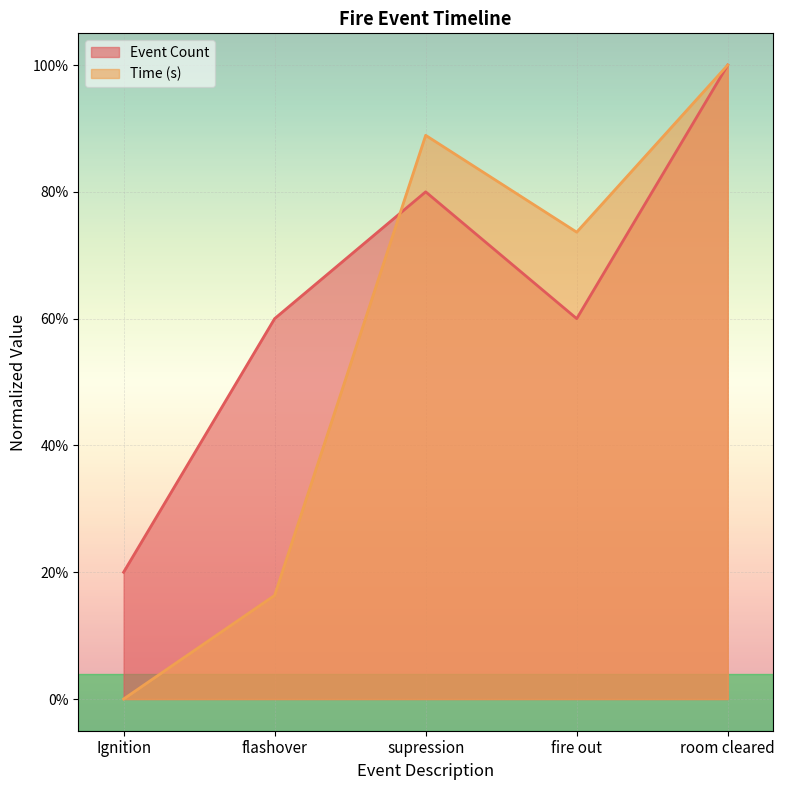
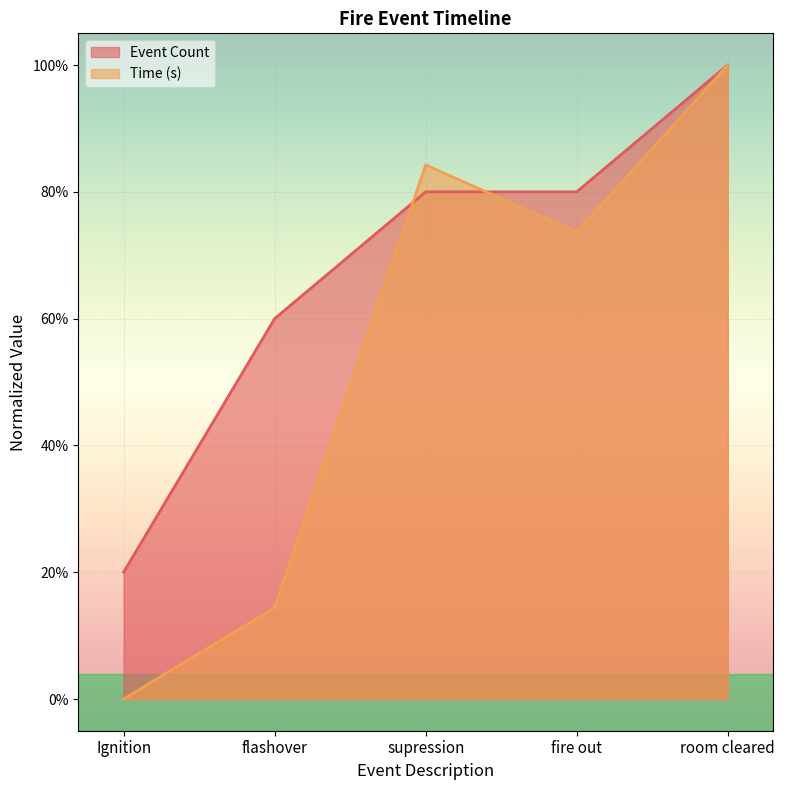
Time (s), flashover: 16% -> 14%
Time (s), supression: 89% -> 84%
Event Count, fire out: 60% -> 80%
